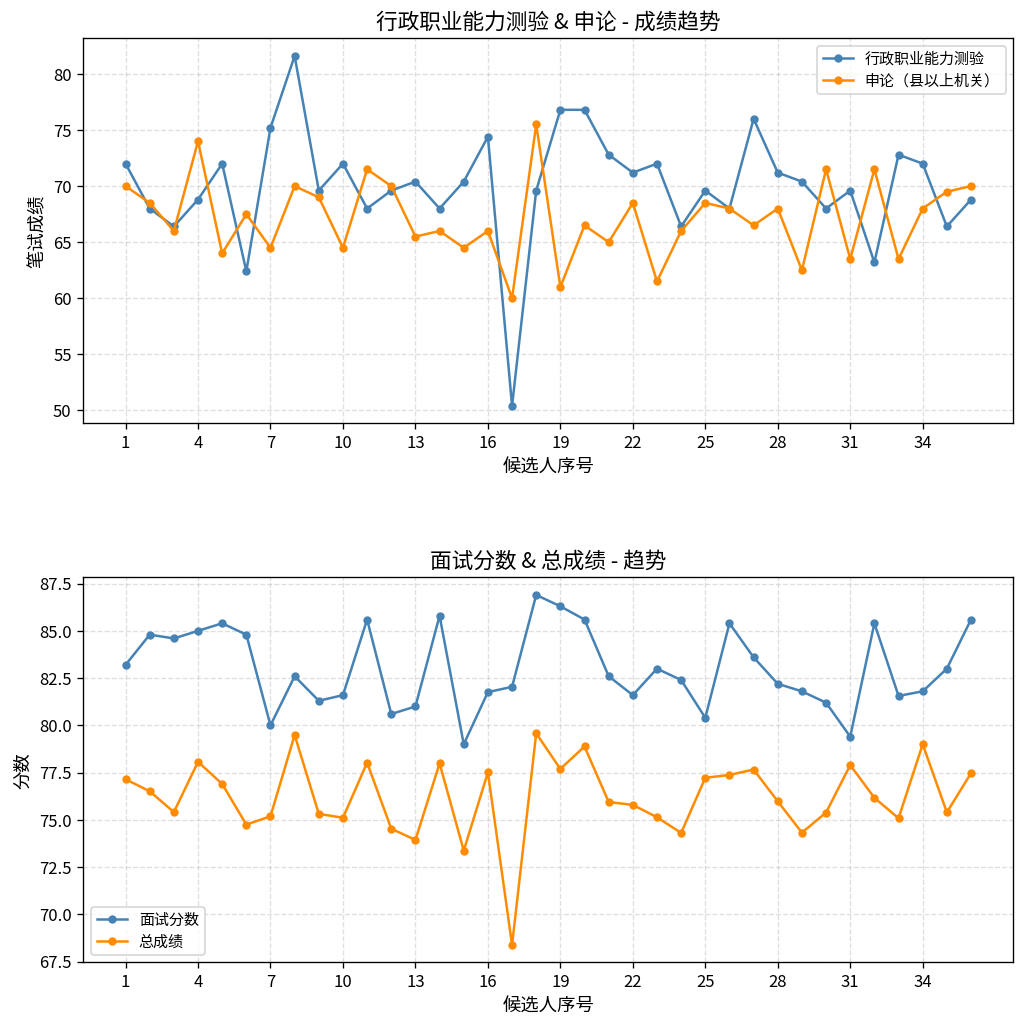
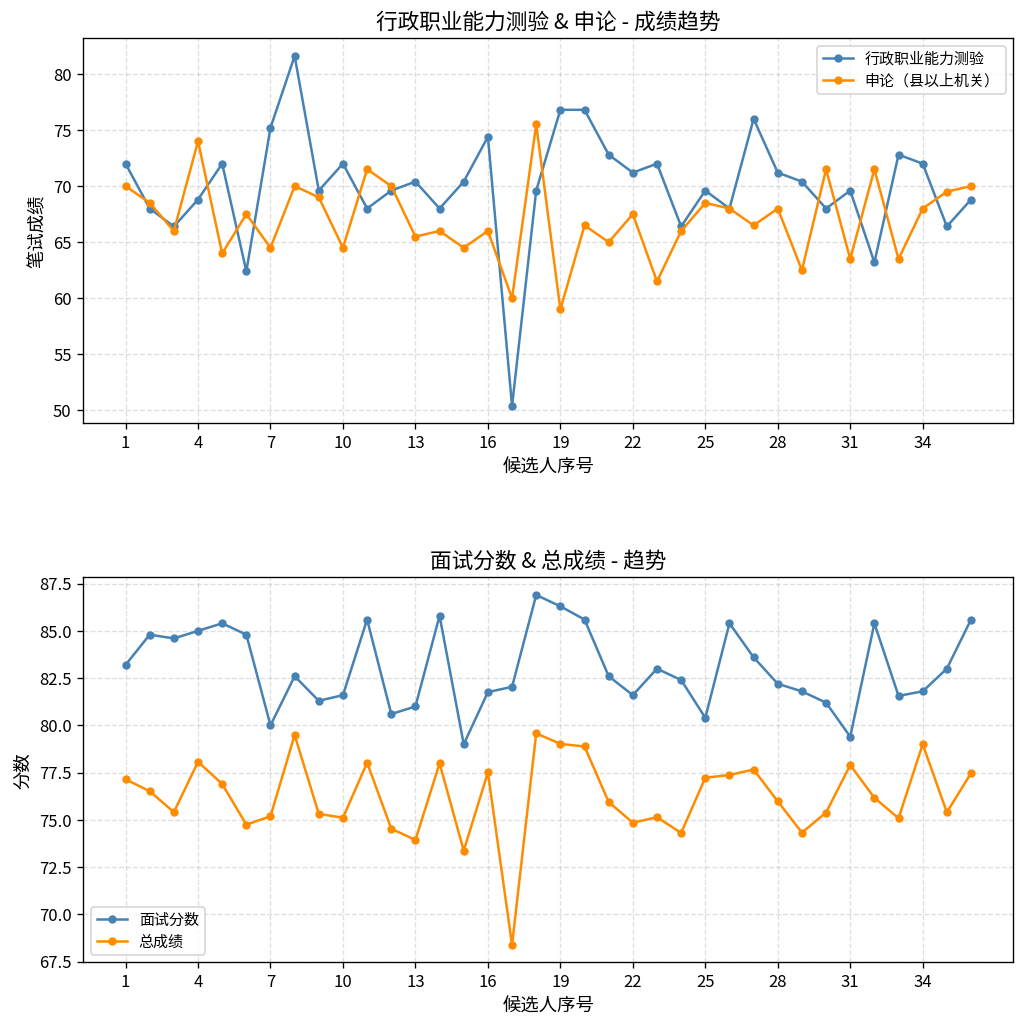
行政职业能力测验 & 申论 - 成绩趋势, 申论（县以上机关）, 19: 61 -> 59
行政职业能力测验 & 申论 - 成绩趋势, 申论（县以上机关）, 22: 69 -> 68
面试分数 & 总成绩 - 趋势, 总成绩, 19: 77.7 -> 79.0
面试分数 & 总成绩 - 趋势, 总成绩, 22: 75.8 -> 74.9
